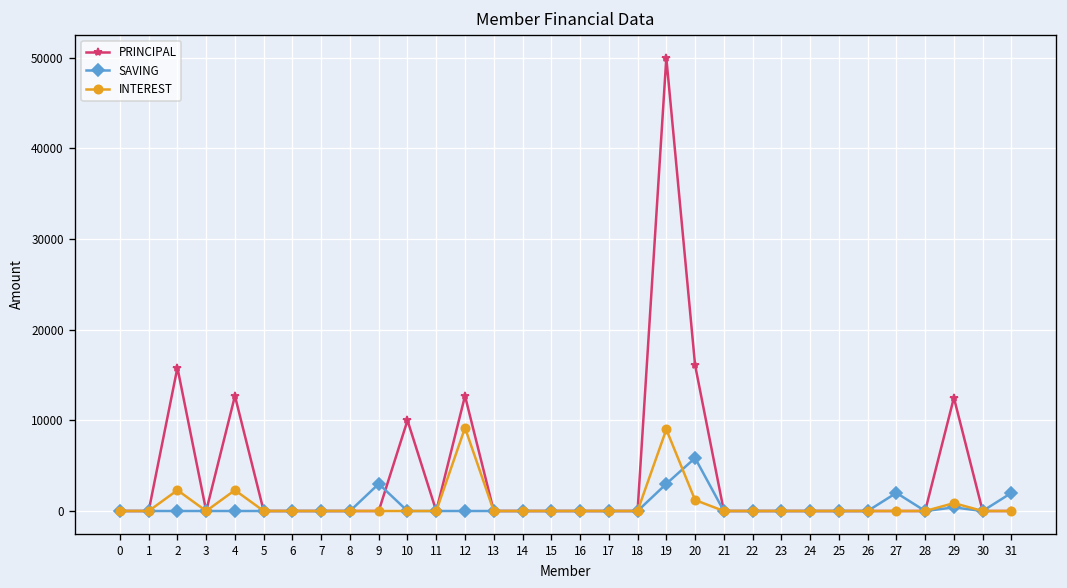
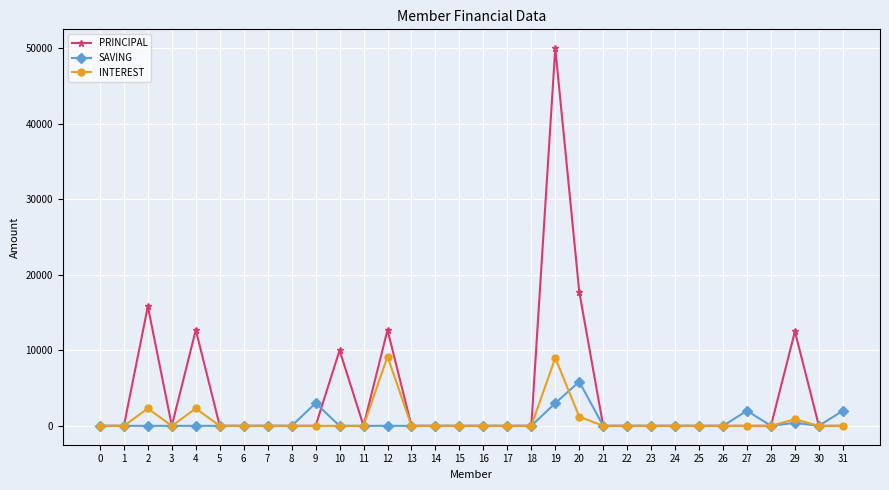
PRINCIPAL, 20: 16000 -> 18000
